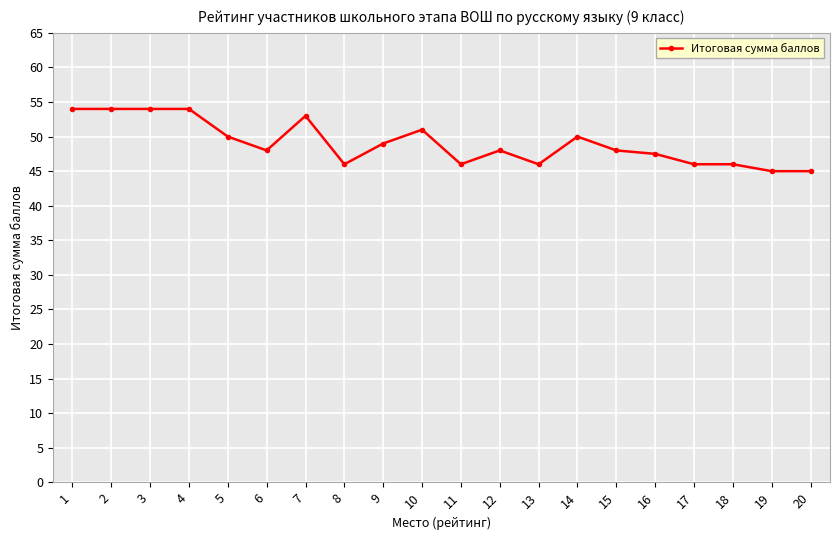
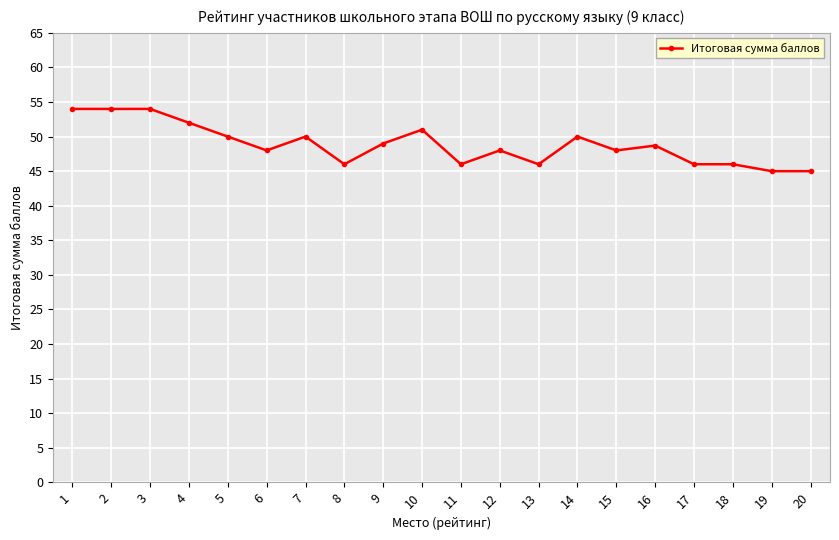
4: 54 -> 52
7: 53 -> 50
16: 48 -> 49
